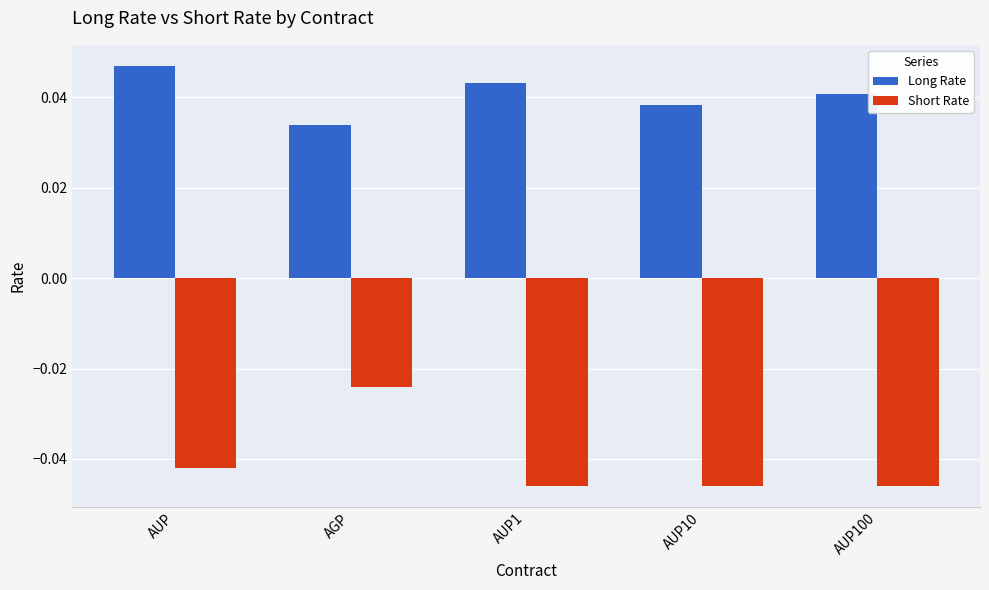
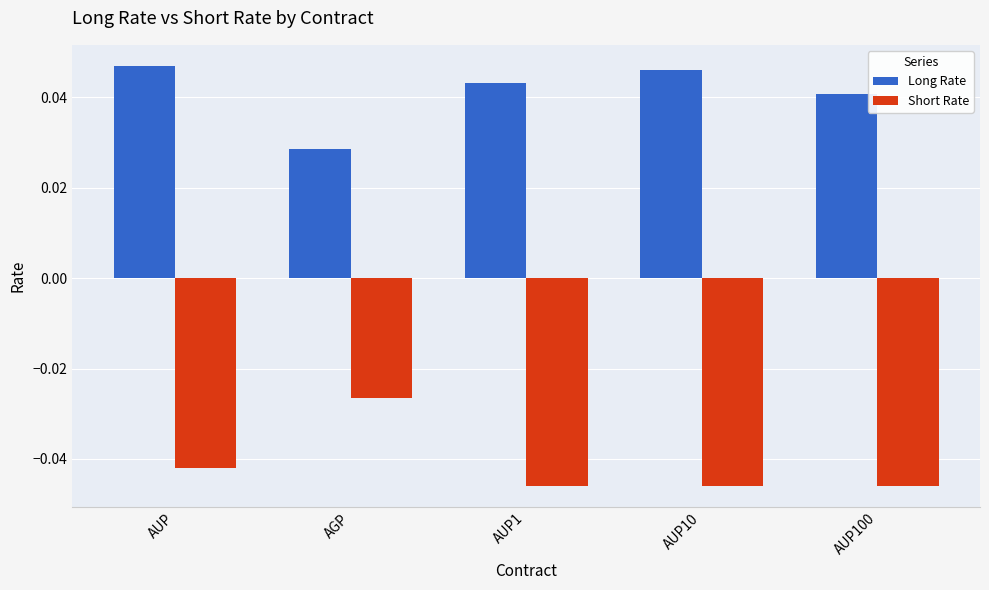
Long Rate, AGP: 0.034 -> 0.029
Short Rate, AGP: -0.024 -> -0.027
Long Rate, AUP10: 0.038 -> 0.046
